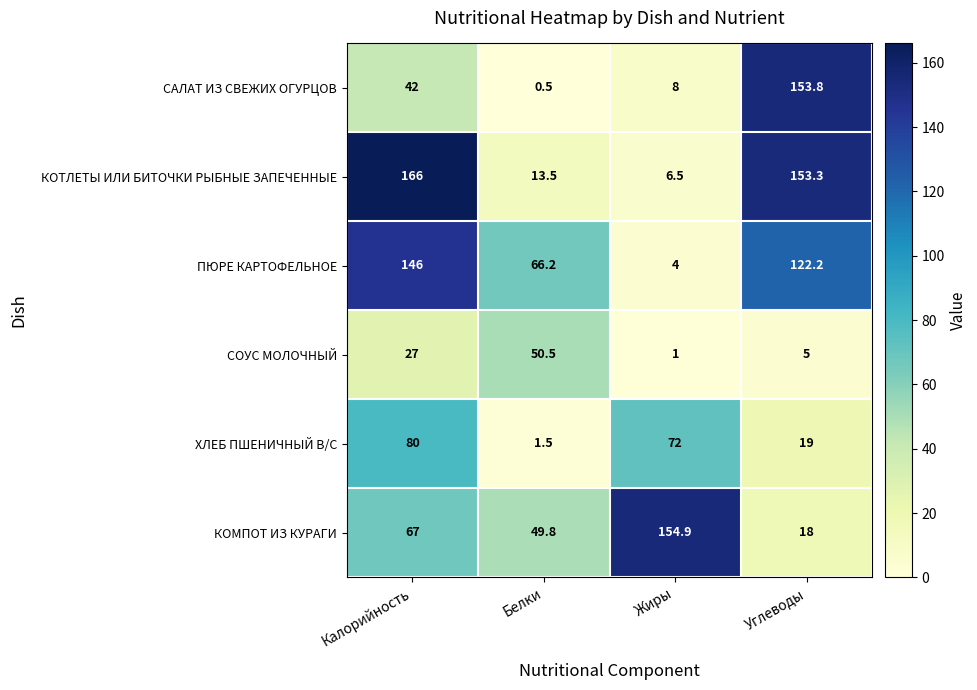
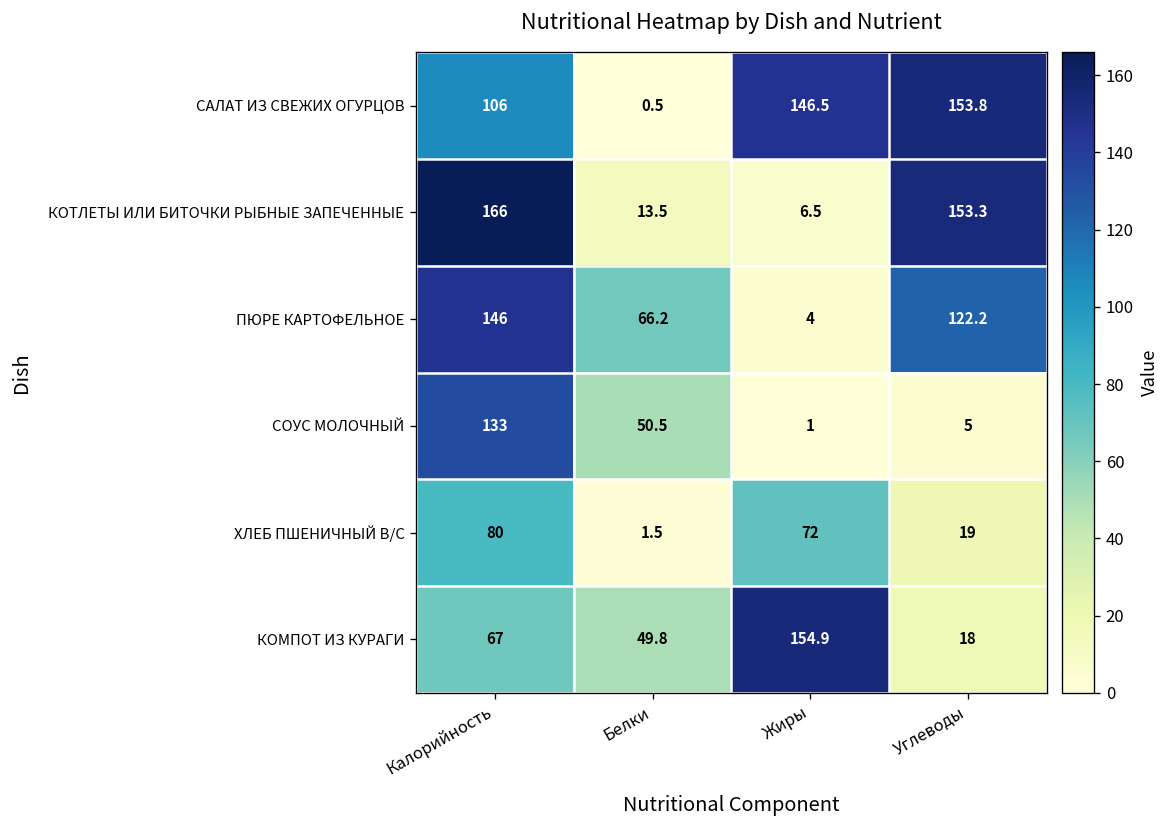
САЛАТ ИЗ СВЕЖИХ ОГУРЦОВ, Калорийность: 42 -> 106
САЛАТ ИЗ СВЕЖИХ ОГУРЦОВ, Жиры: 8 -> 146.5
СОУС МОЛОЧНЫЙ, Калорийность: 27 -> 133
